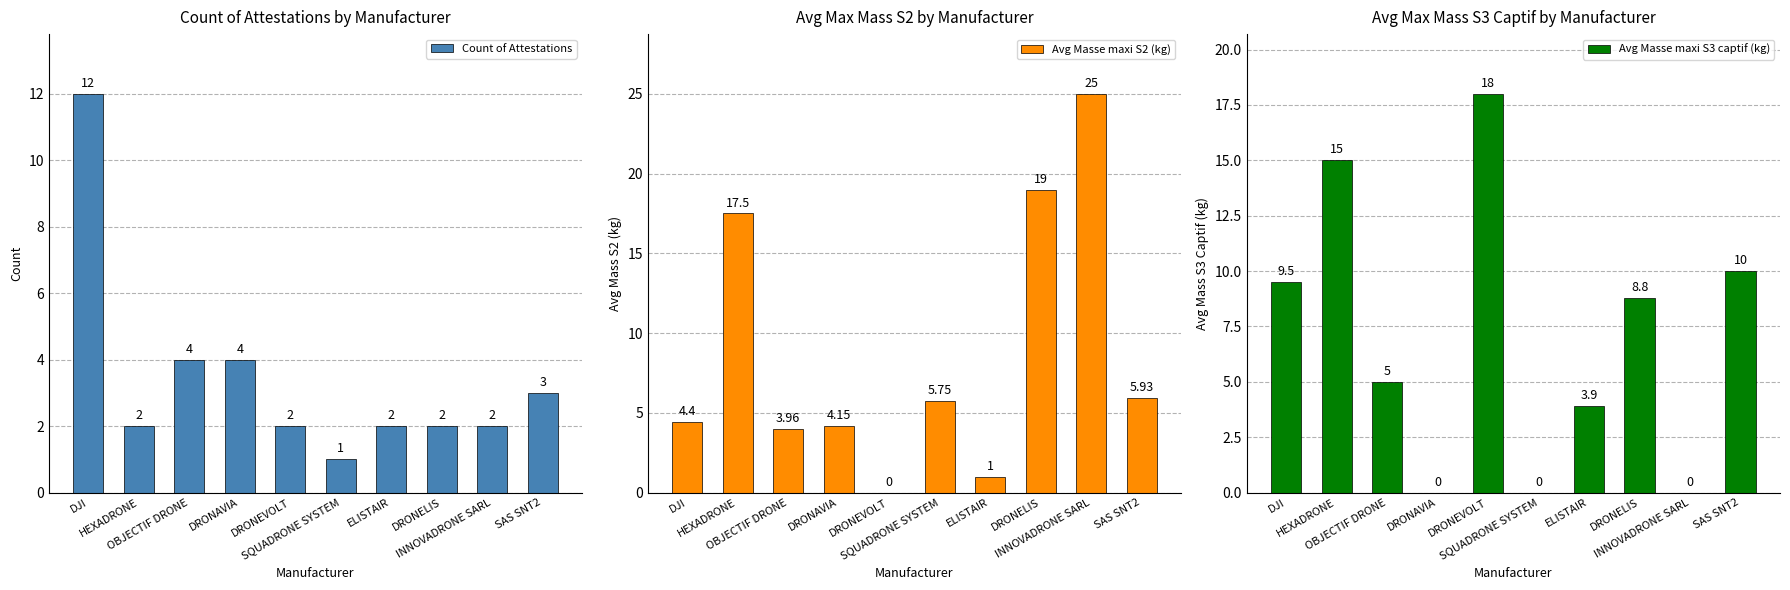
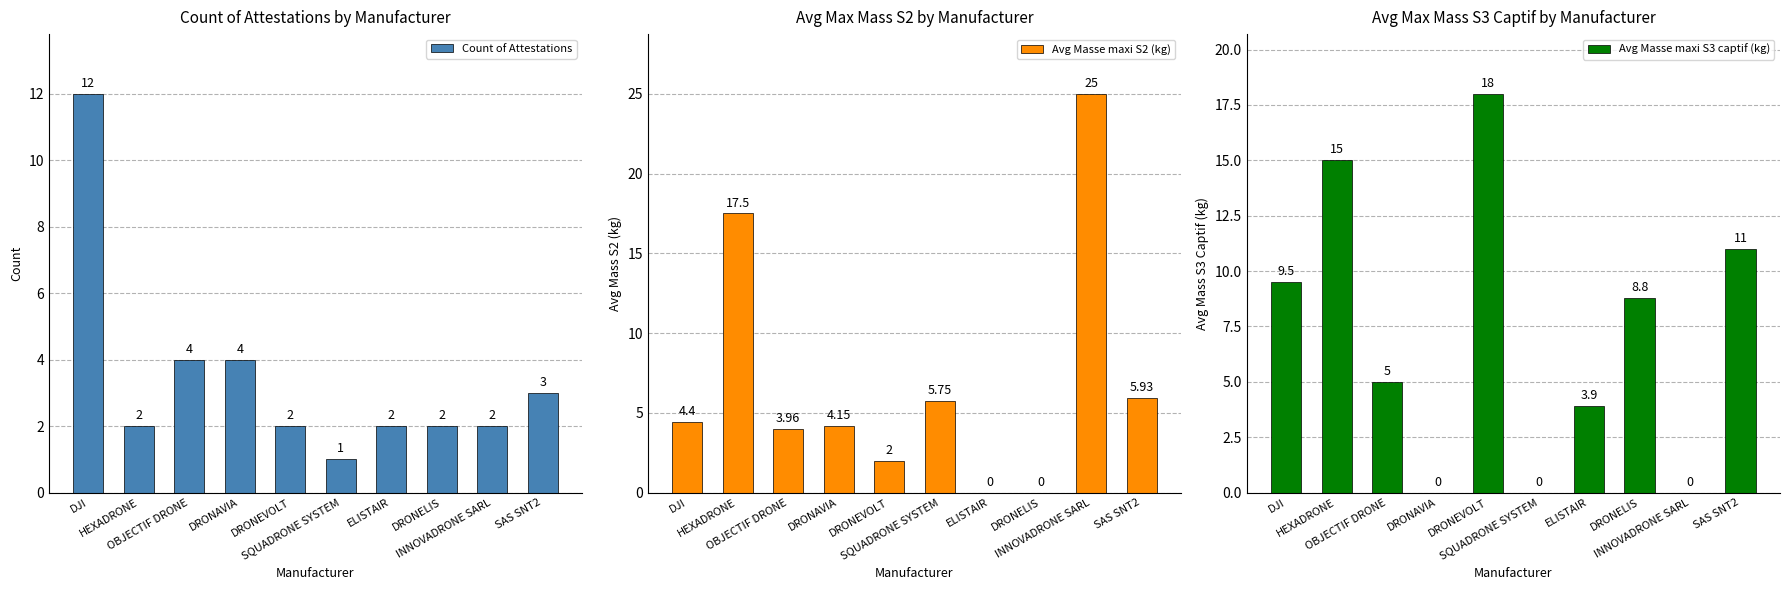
Avg Max Mass S2 by Manufacturer, DRONEVOLT: 0 -> 2
Avg Max Mass S2 by Manufacturer, ELISTAIR: 1 -> 0
Avg Max Mass S2 by Manufacturer, DRONELIS: 19 -> 0
Avg Max Mass S3 Captif by Manufacturer, SAS SNT2: 10 -> 11
